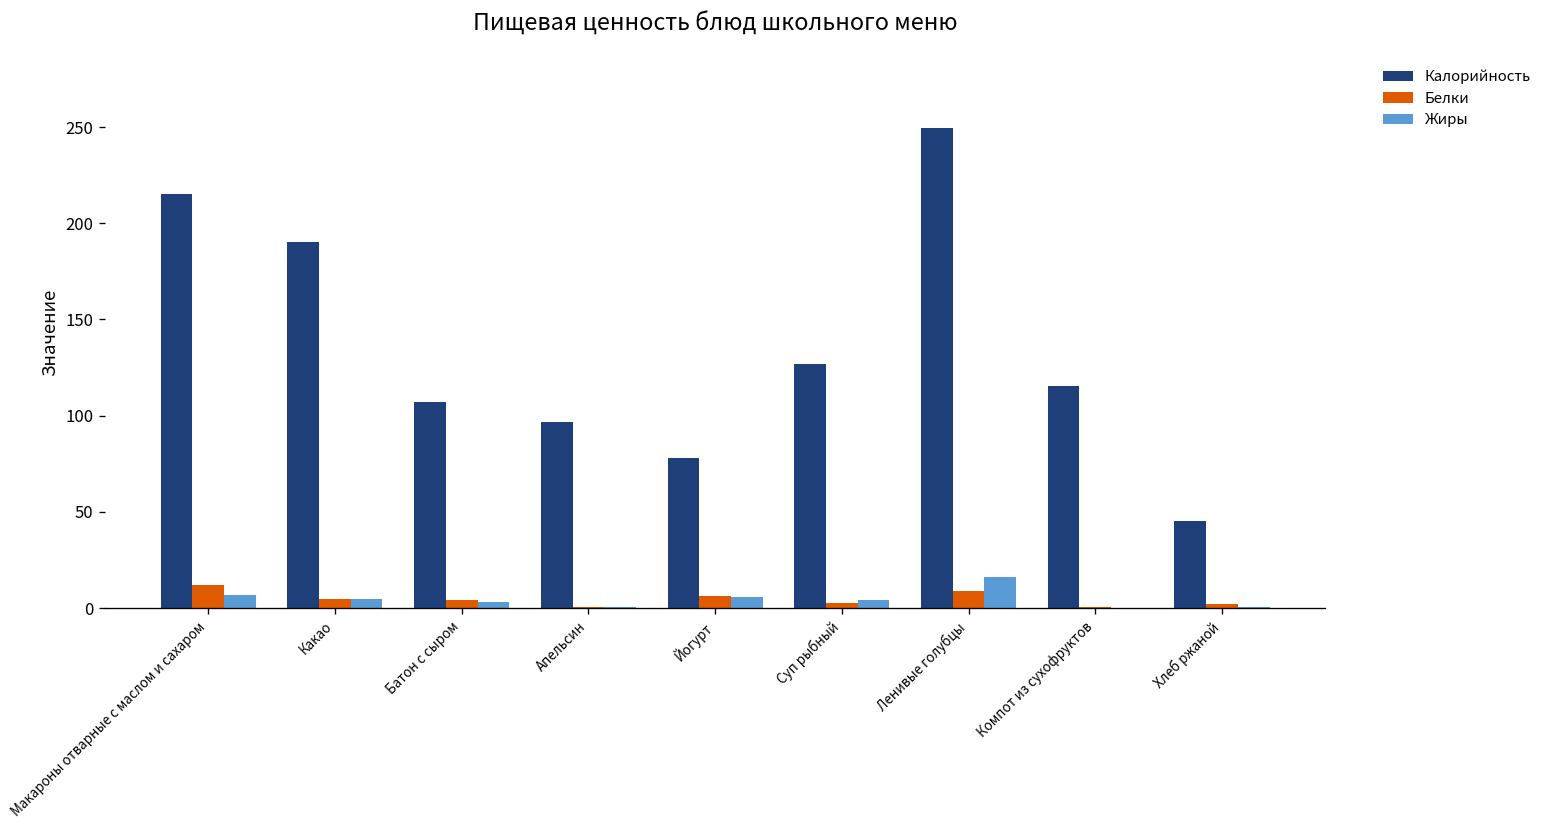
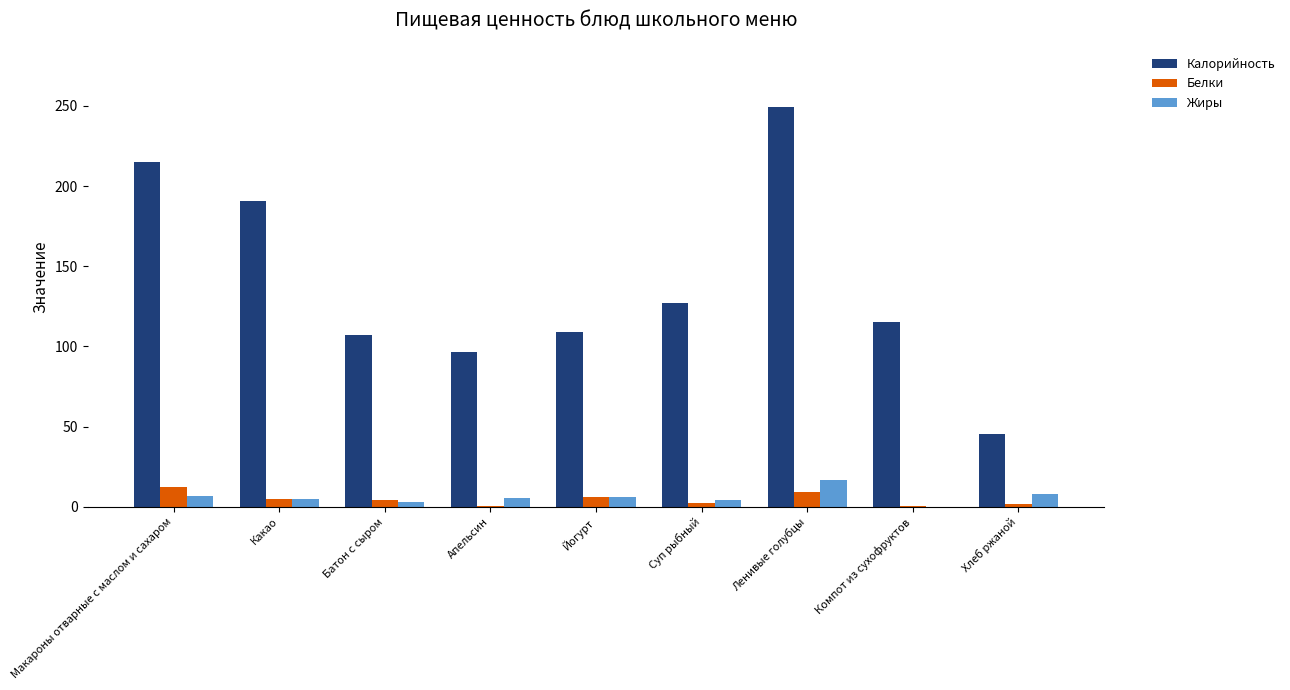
Жиры, Апельсин: 1 -> 6
Калорийность, Йогурт: 78 -> 109
Жиры, Хлеб ржаной: 0 -> 8
